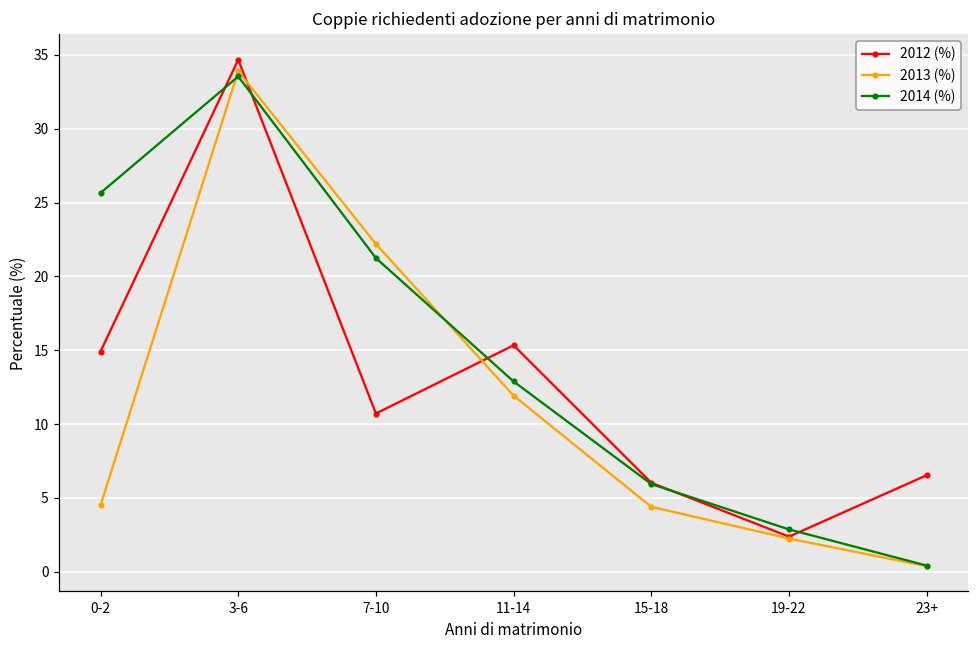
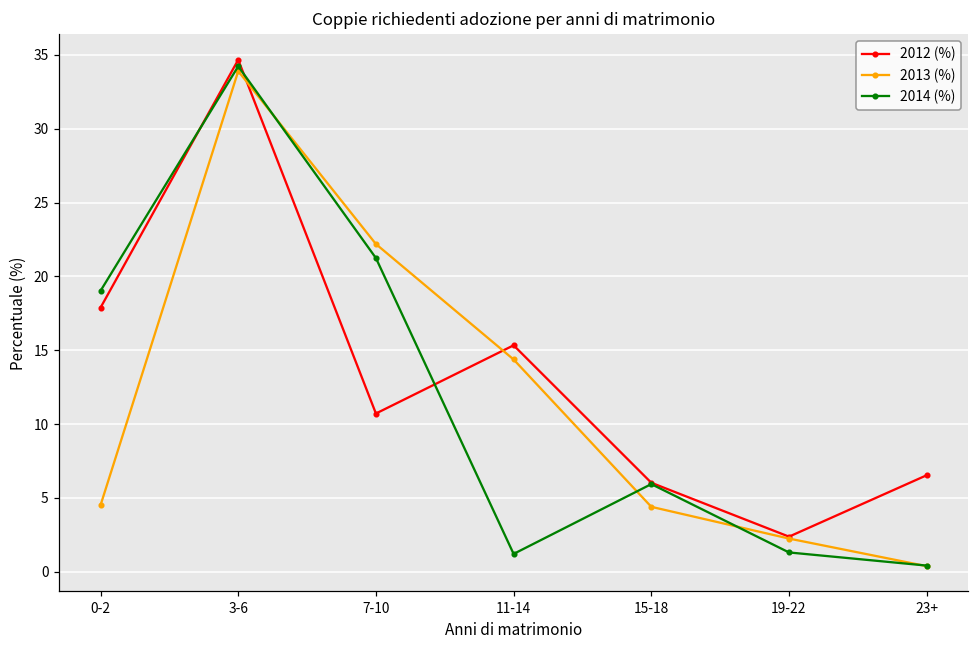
2012 (%), 0-2: 14.9 -> 17.9
2014 (%), 0-2: 25.7 -> 19.0
2014 (%), 3-6: 33.5 -> 34.2
2013 (%), 11-14: 11.9 -> 14.4
2014 (%), 11-14: 12.9 -> 1.2
2014 (%), 19-22: 2.9 -> 1.3
